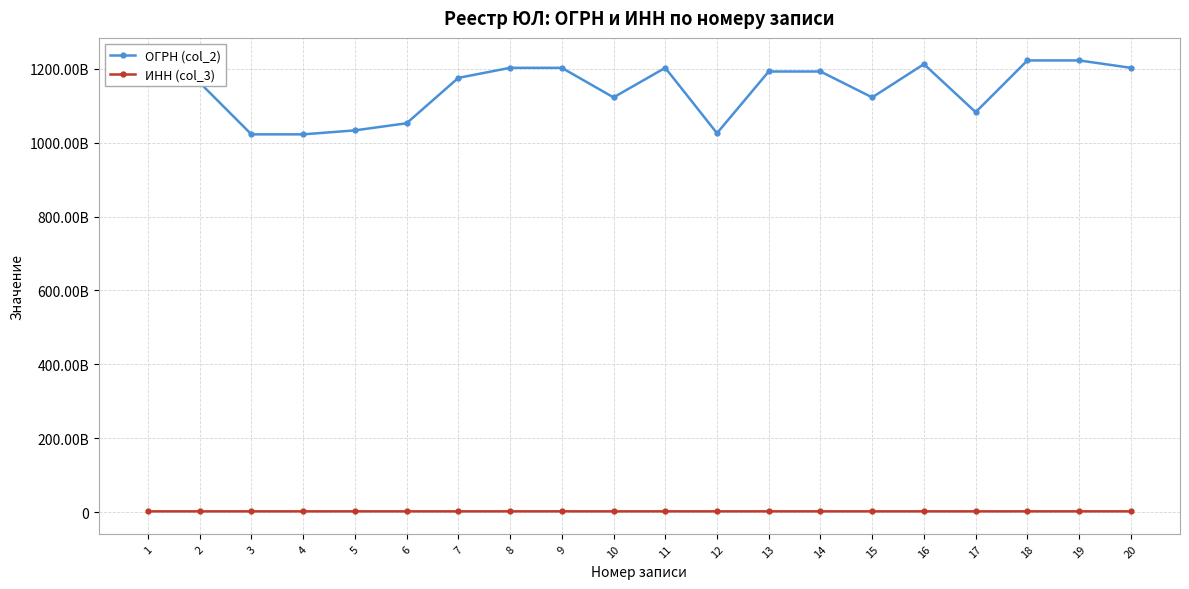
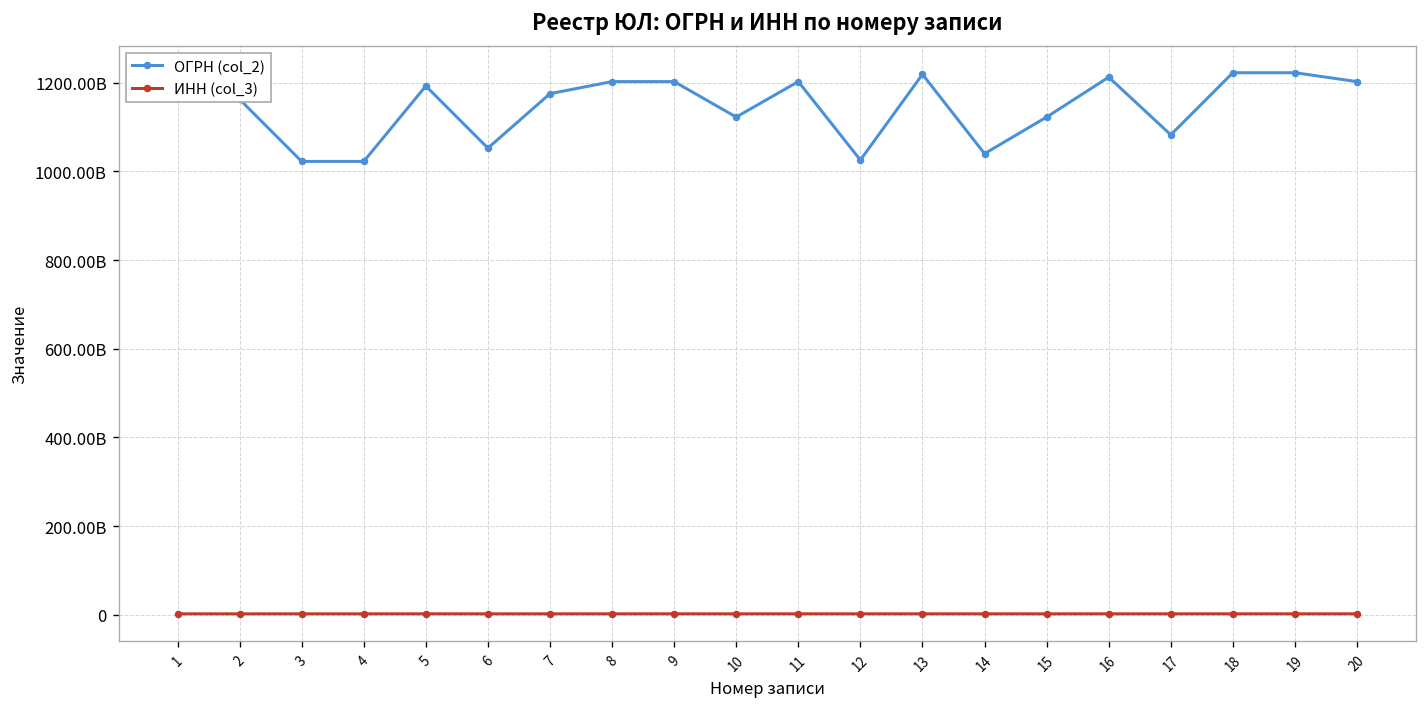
ОГРН (col_2), 5: 1030000000000 -> 1190000000000
ОГРН (col_2), 13: 1190000000000 -> 1220000000000
ОГРН (col_2), 14: 1190000000000 -> 1040000000000
